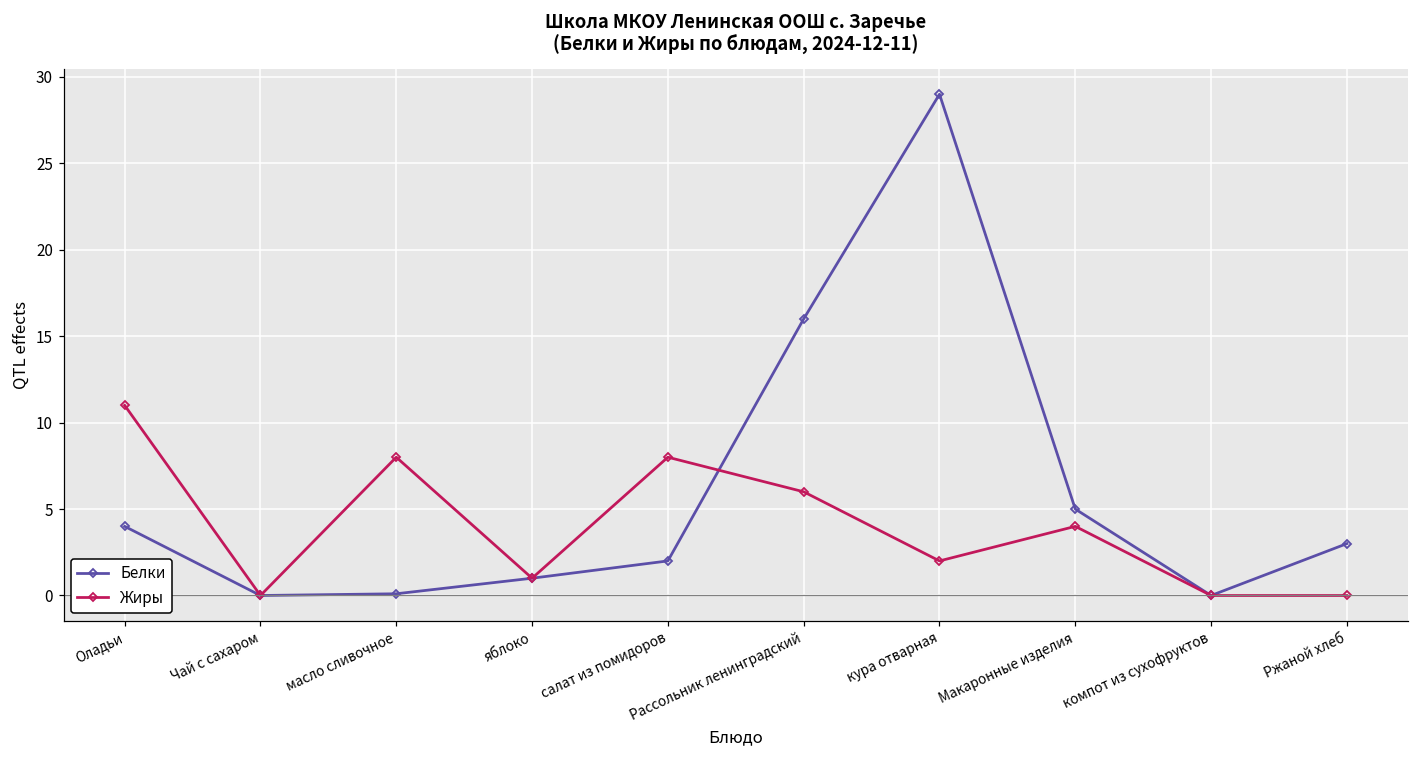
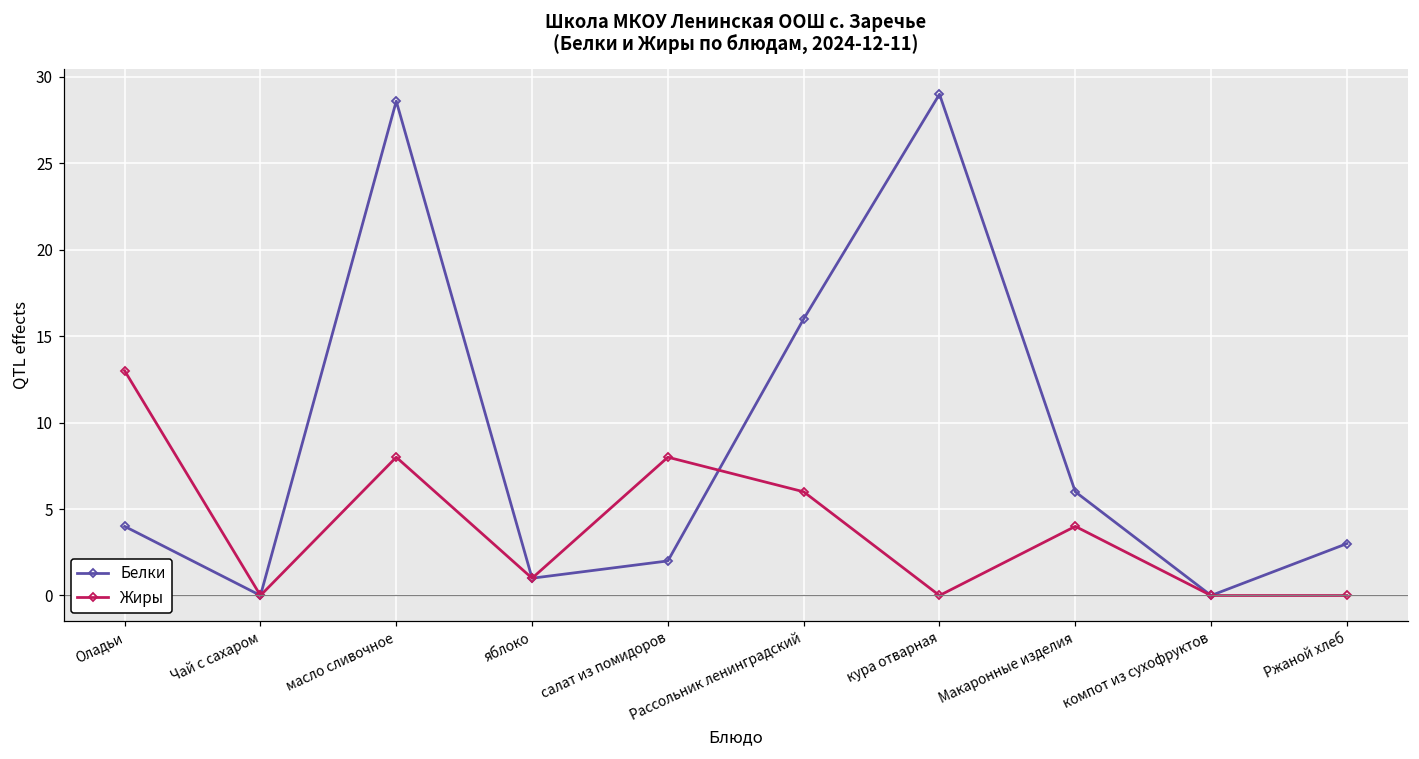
Жиры, Оладьи: 11 -> 13
Белки, масло сливочное: 0.1 -> 28.6
Жиры, кура отварная: 2 -> 0
Белки, Макаронные изделия: 5 -> 6
